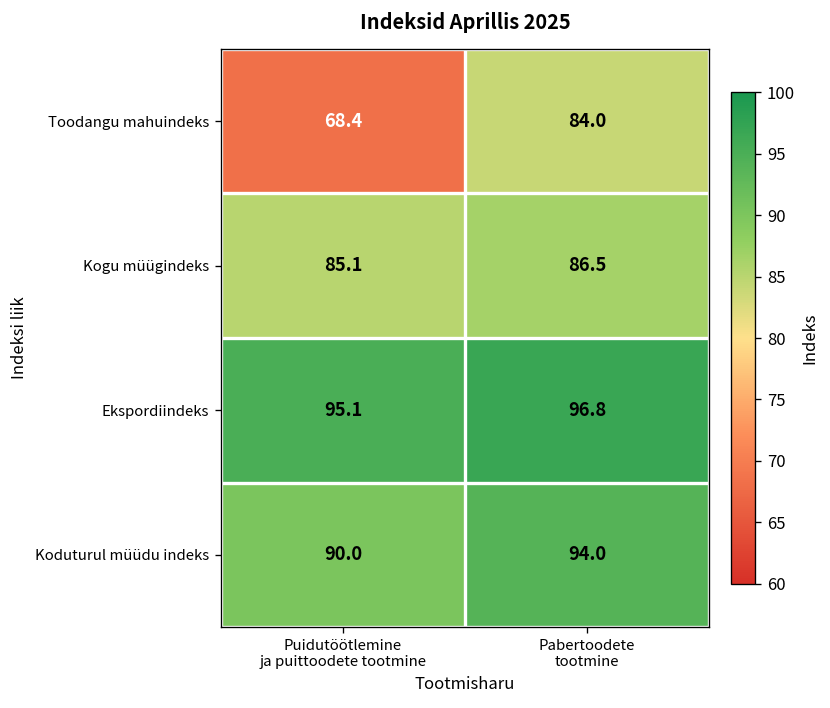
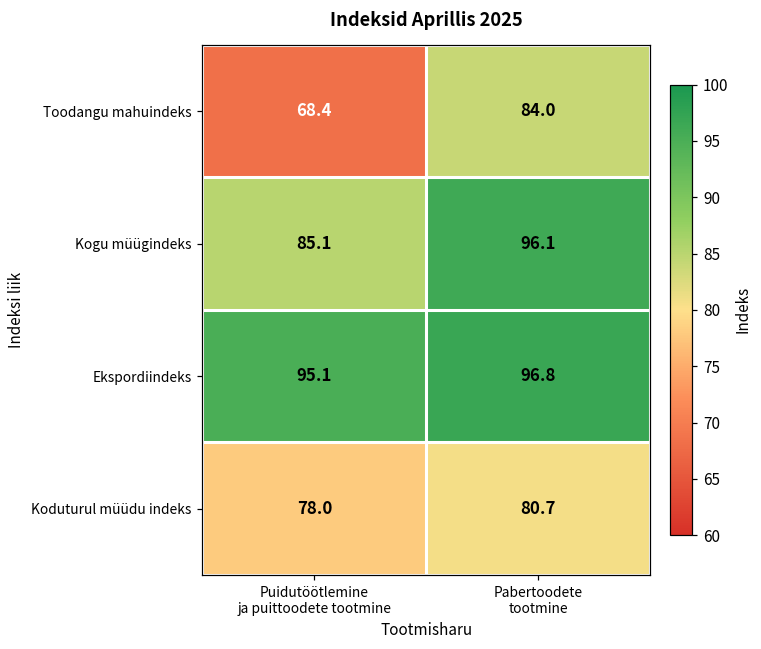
Kogu müügindeks, Pabertoodete tootmine: 86.5 -> 96.1
Koduturul müüdu indeks, Puidutöötlemine ja puittoodete tootmine: 90.0 -> 78.0
Koduturul müüdu indeks, Pabertoodete tootmine: 94.0 -> 80.7
